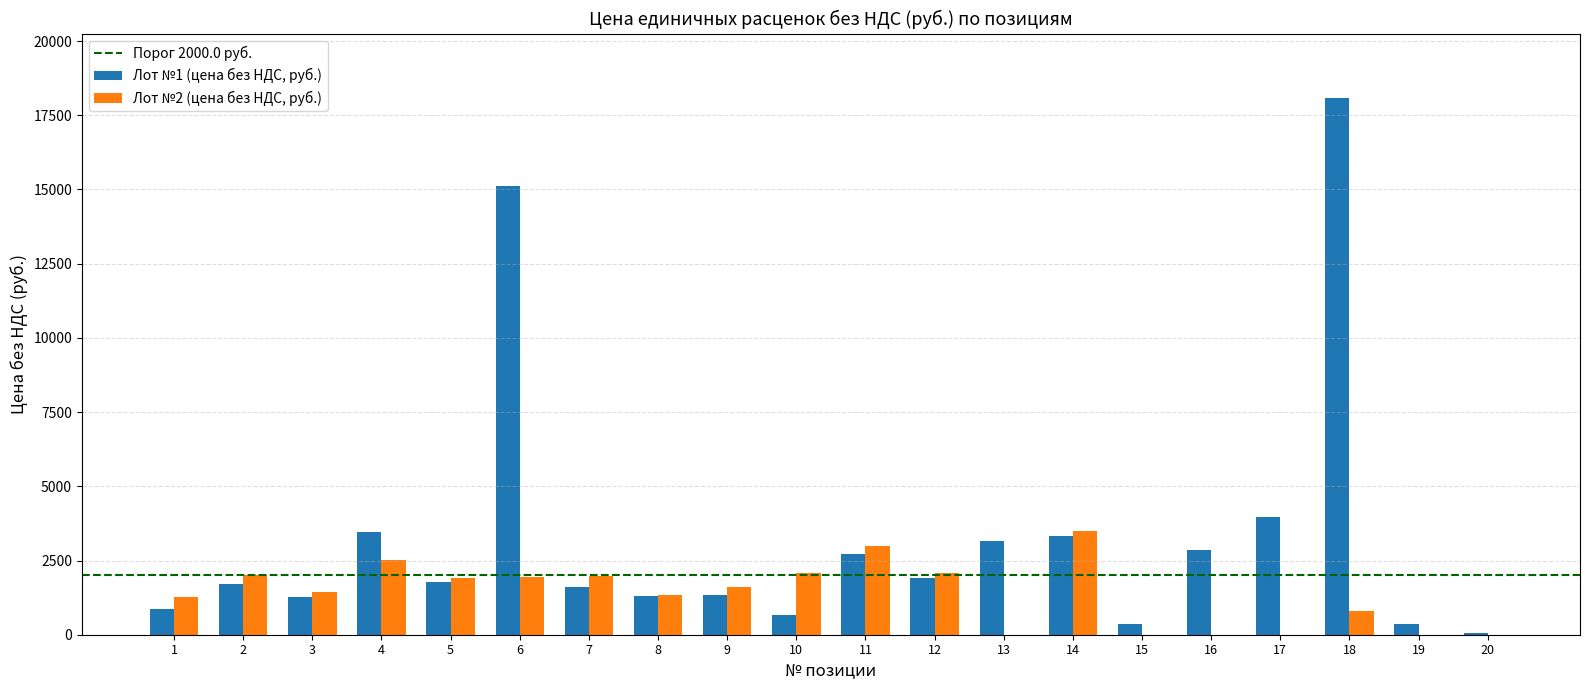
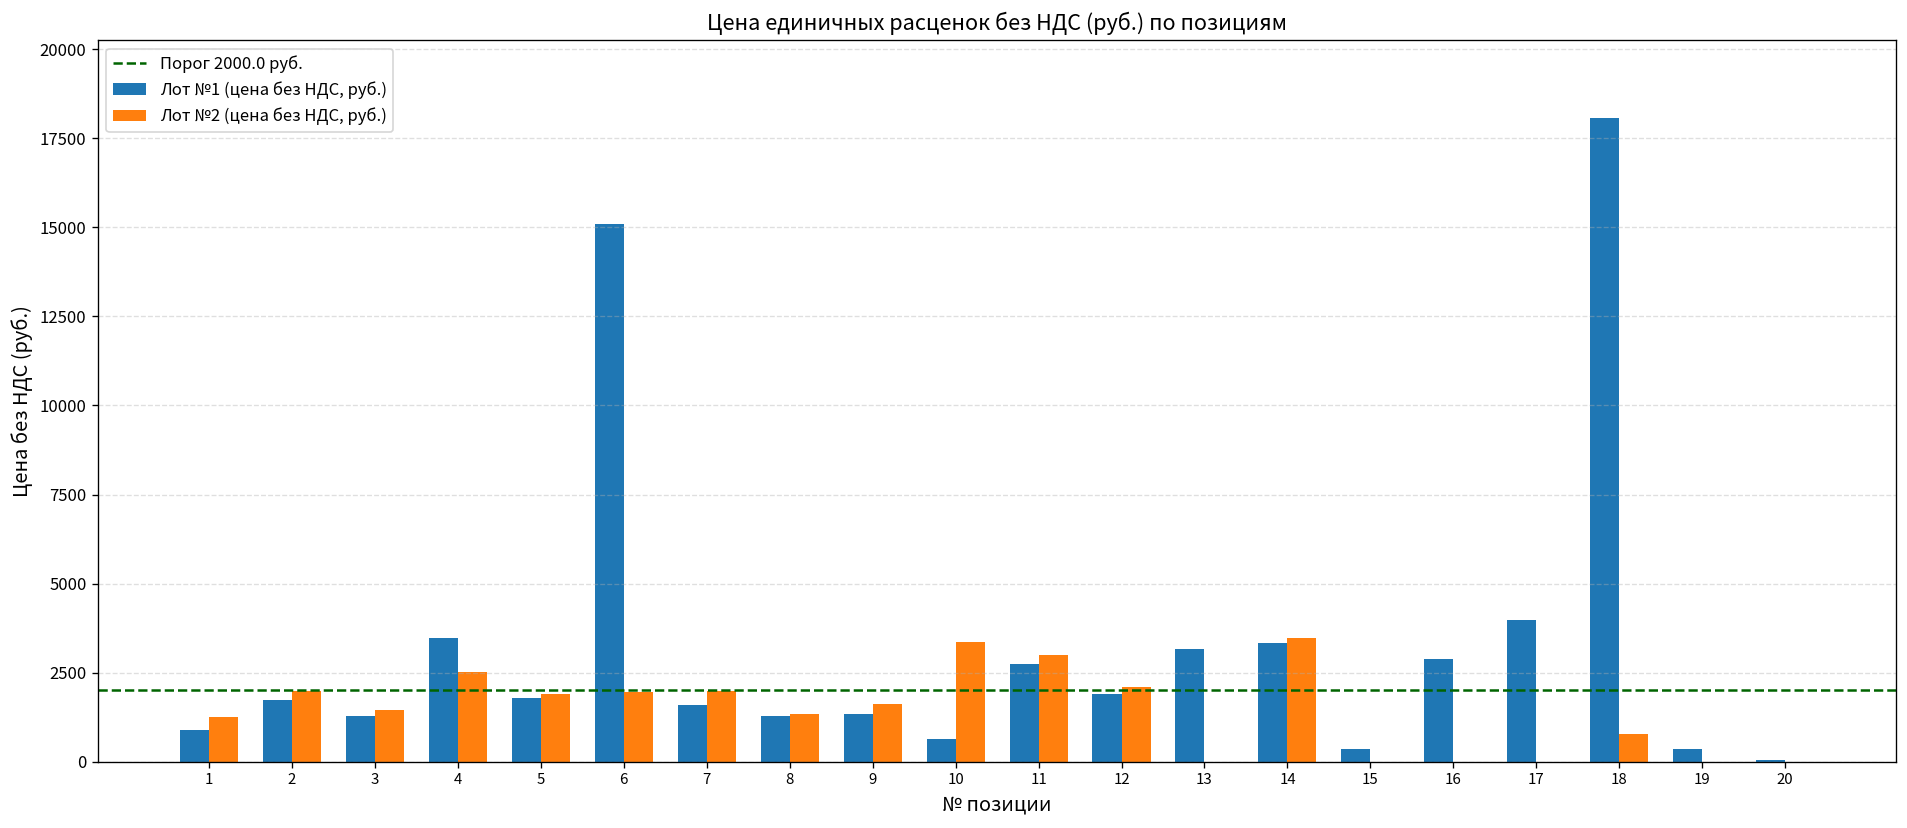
Лот №2 (цена без НДС, руб.), 10: 2100 -> 3400
